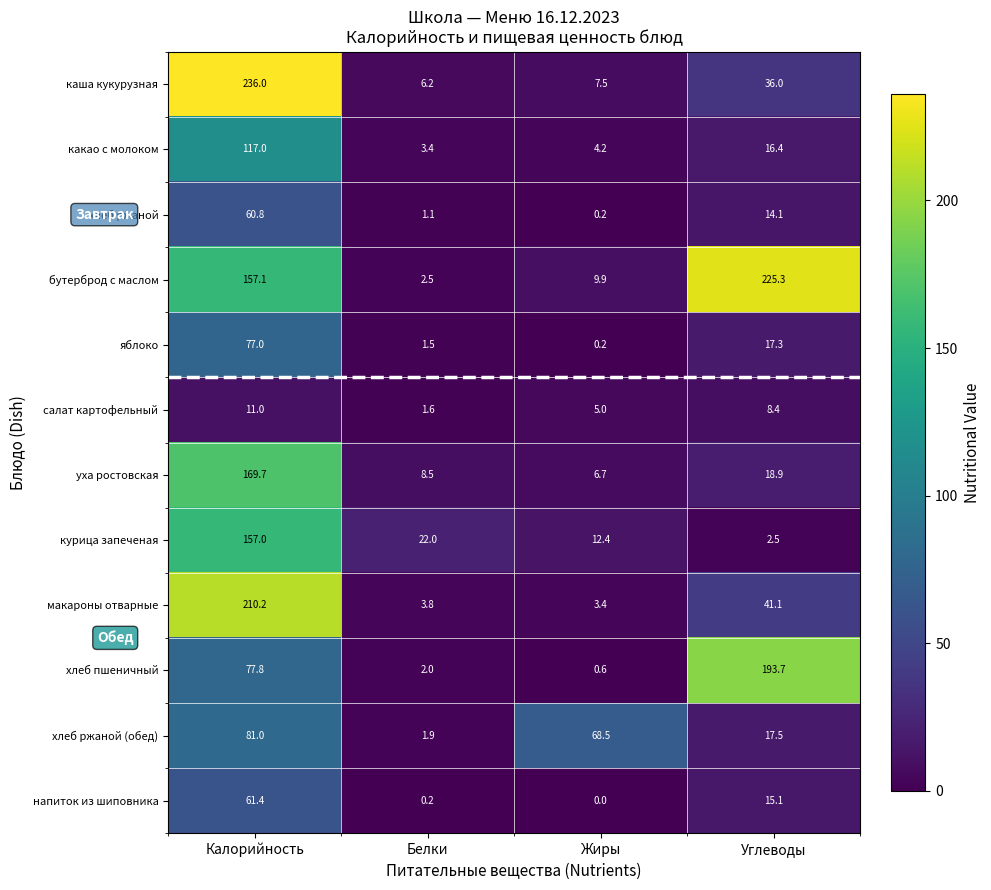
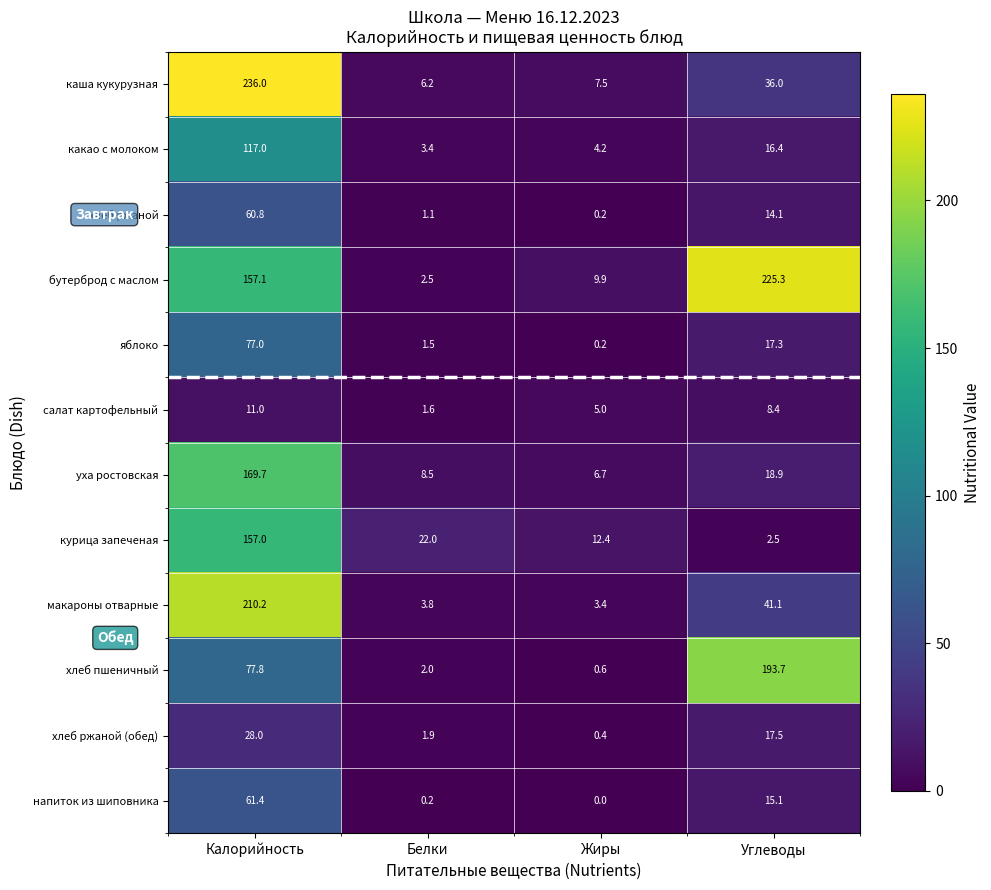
хлеб ржаной (обед), Калорийность: 81.0 -> 28.0
хлеб ржаной (обед), Жиры: 68.5 -> 0.4
